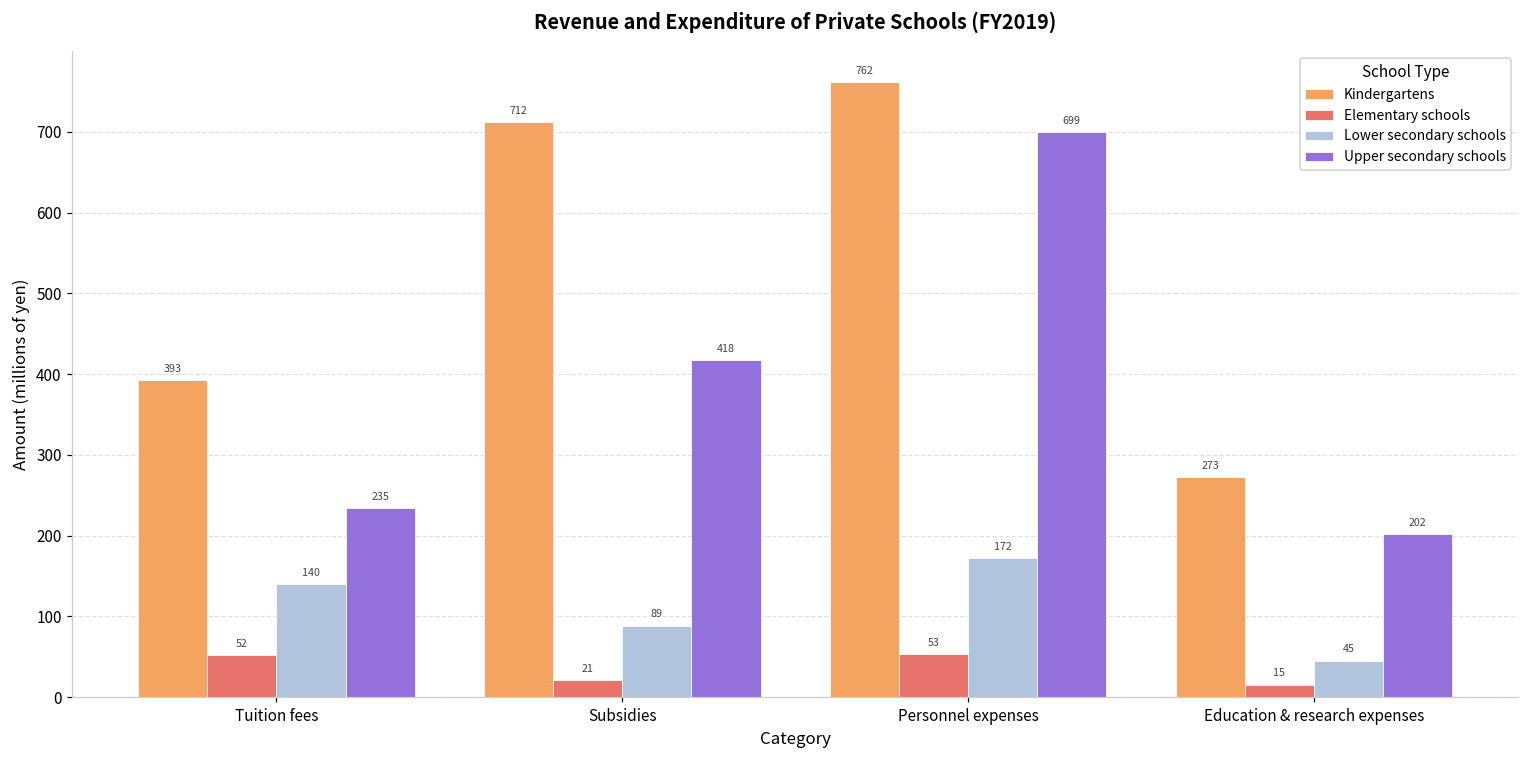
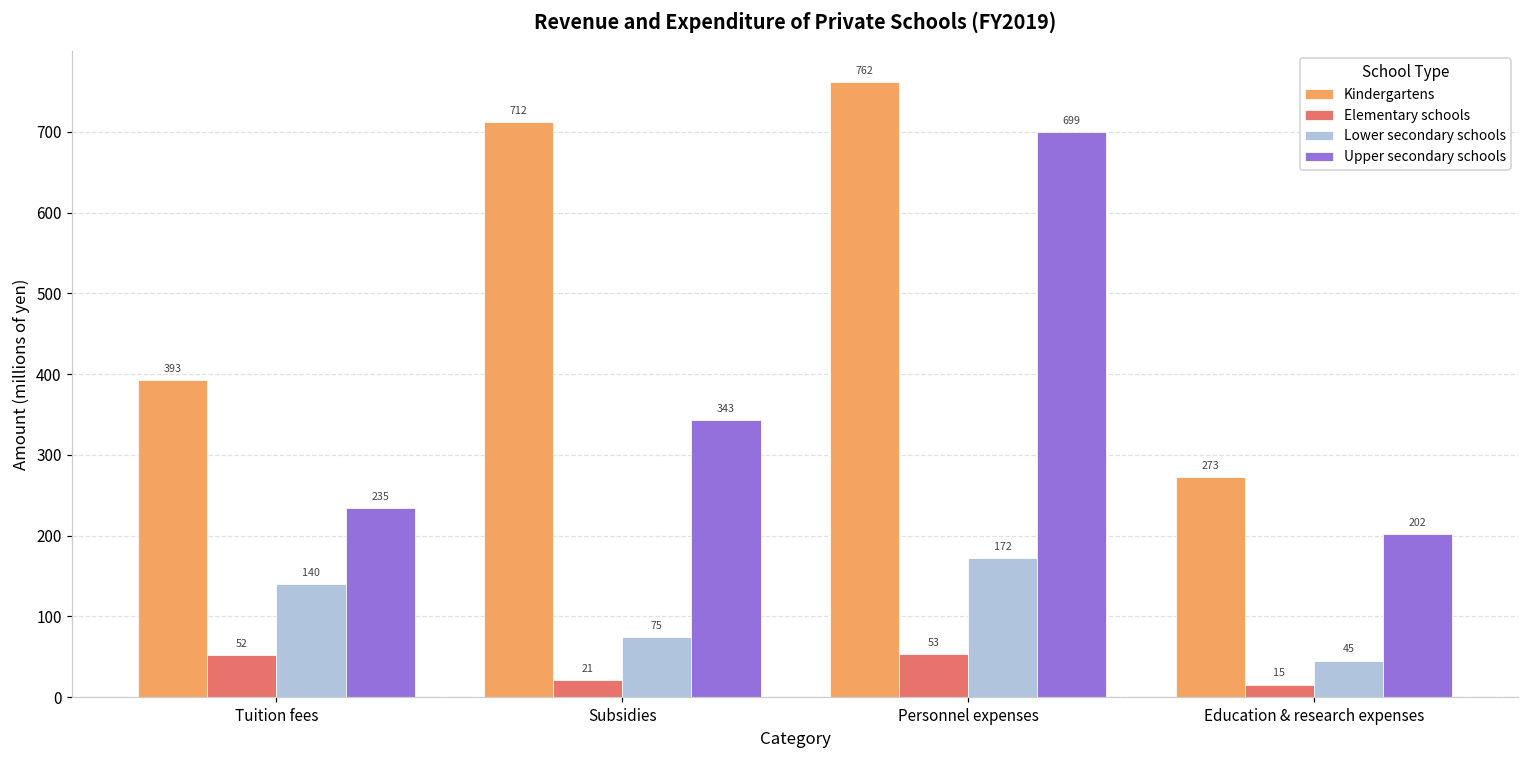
Lower secondary schools, Subsidies: 89 -> 75
Upper secondary schools, Subsidies: 418 -> 343
